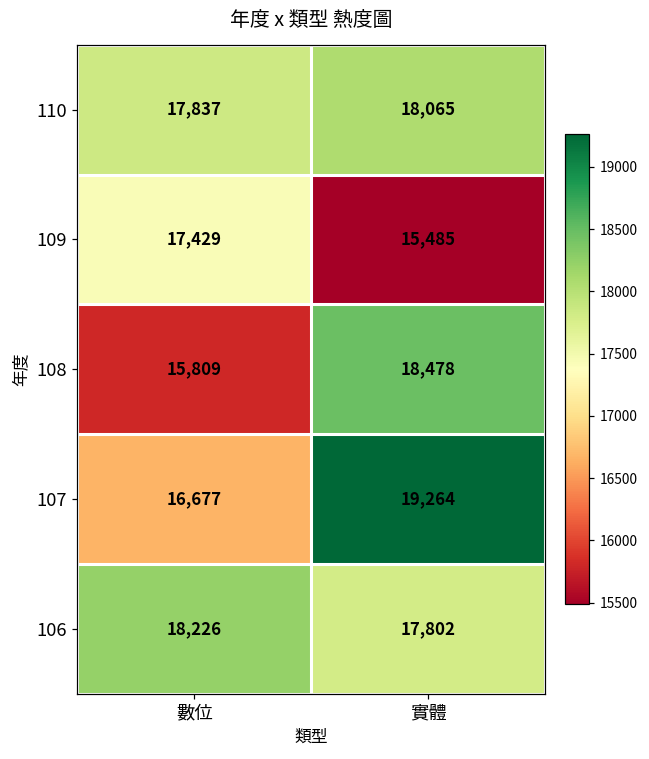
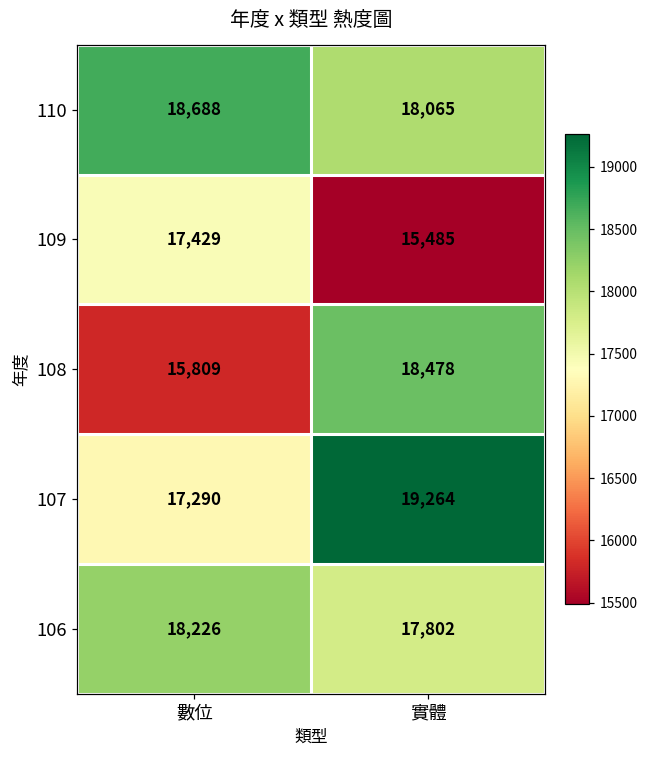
110, 數位: 17,837 -> 18,688
107, 數位: 16,677 -> 17,290
